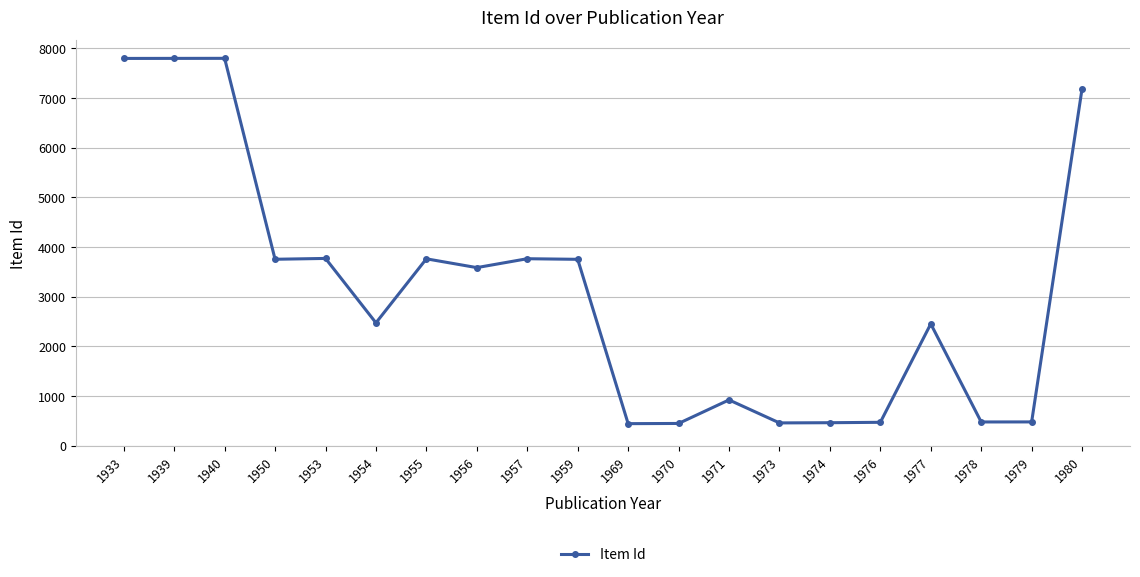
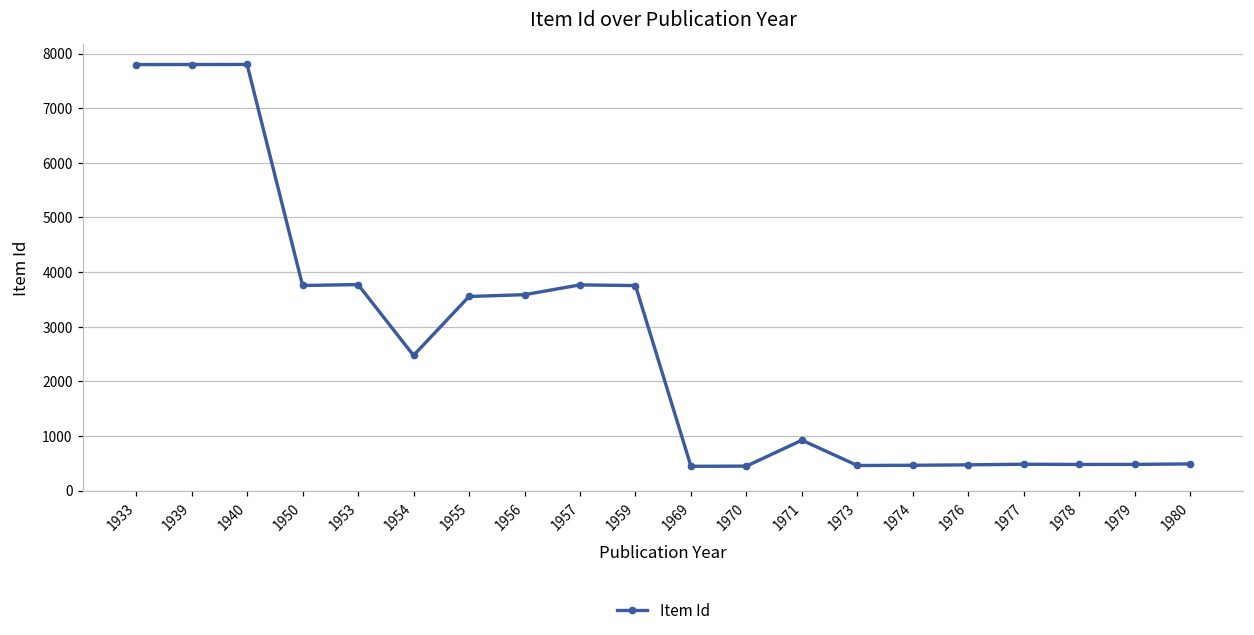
1955: 3800 -> 3600
1977: 2500 -> 500
1980: 7200 -> 500
